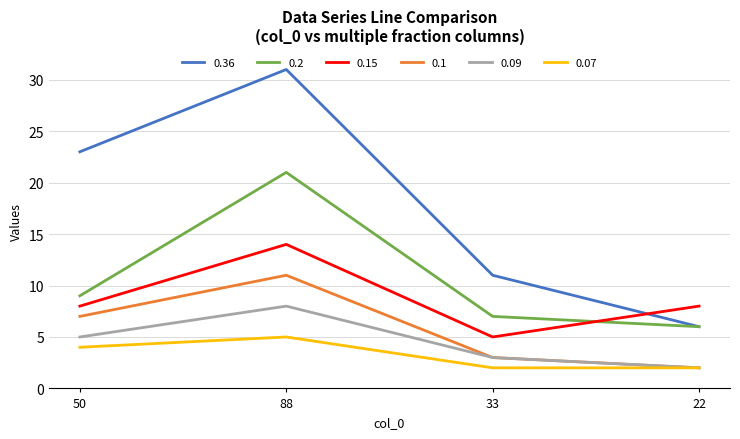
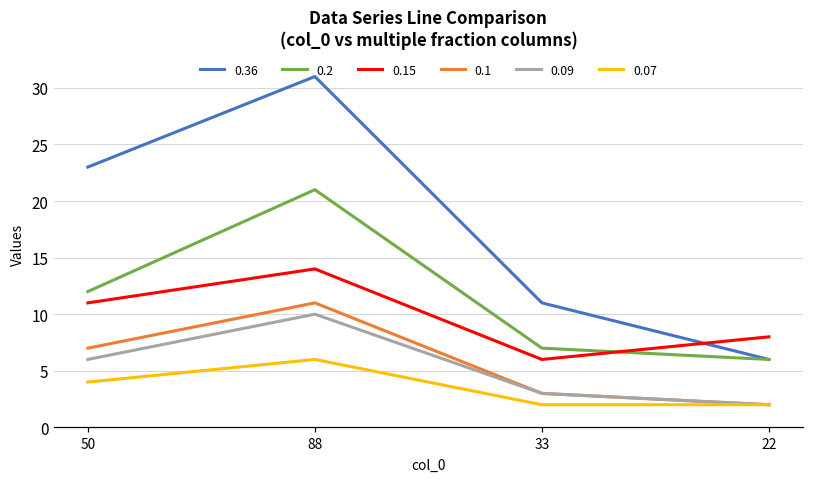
0.2, 50: 9 -> 12
0.15, 50: 8 -> 11
0.09, 50: 5 -> 6
0.09, 88: 8 -> 10
0.07, 88: 5 -> 6
0.15, 33: 5 -> 6
